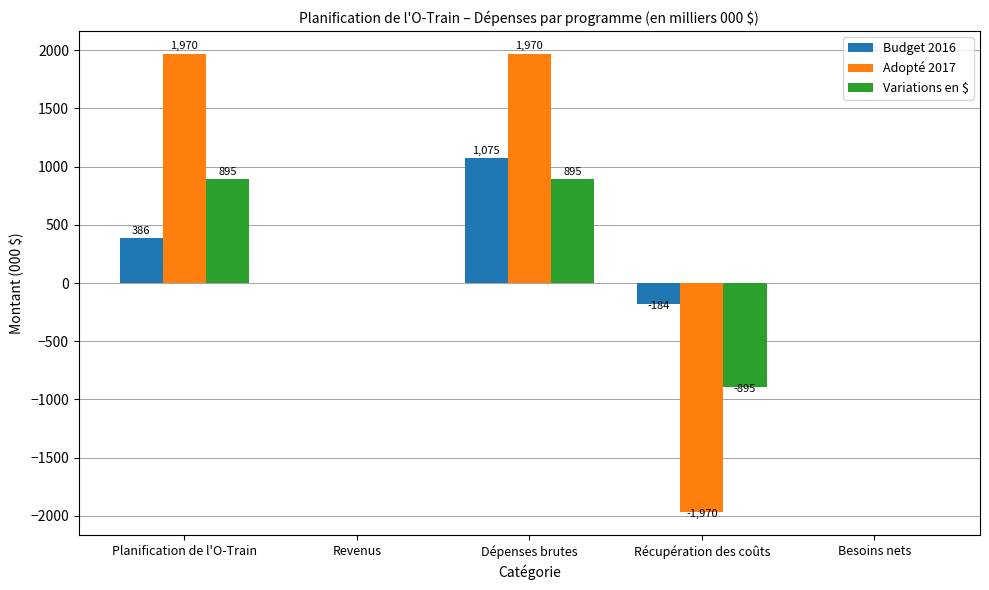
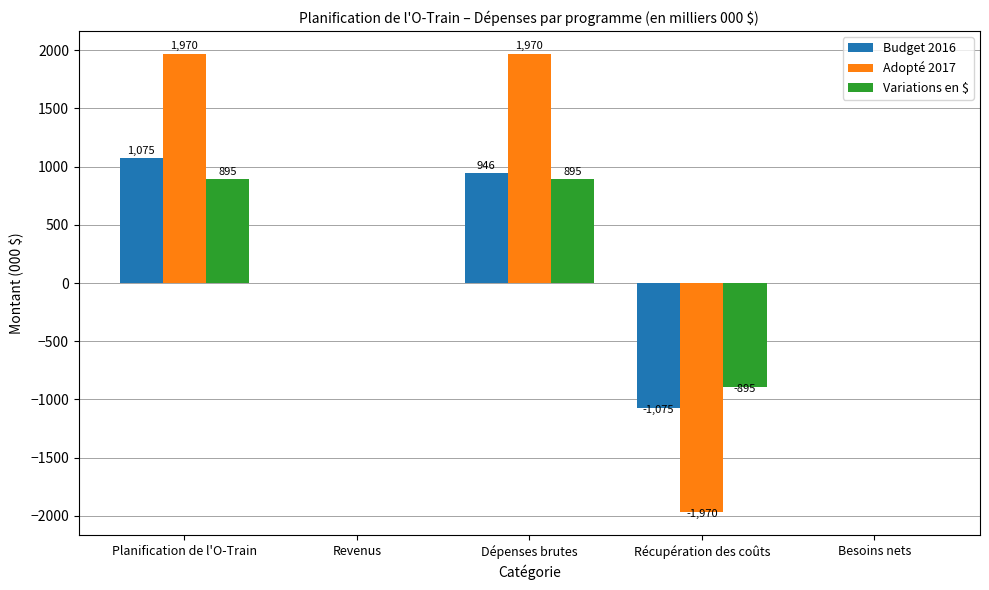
Budget 2016, Planification de l'O-Train: 386 -> 1,075
Budget 2016, Dépenses brutes: 1,075 -> 946
Budget 2016, Récupération des coûts: -184 -> -1,075
